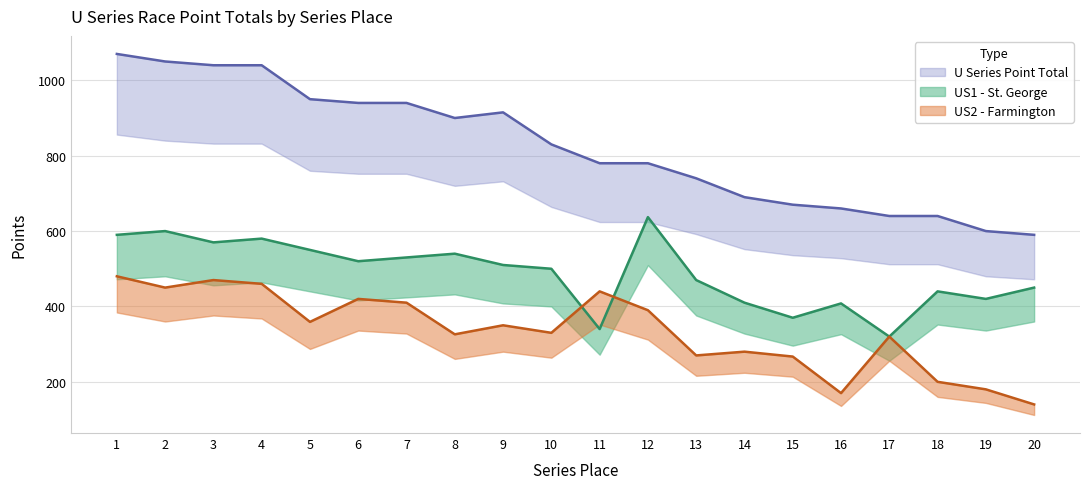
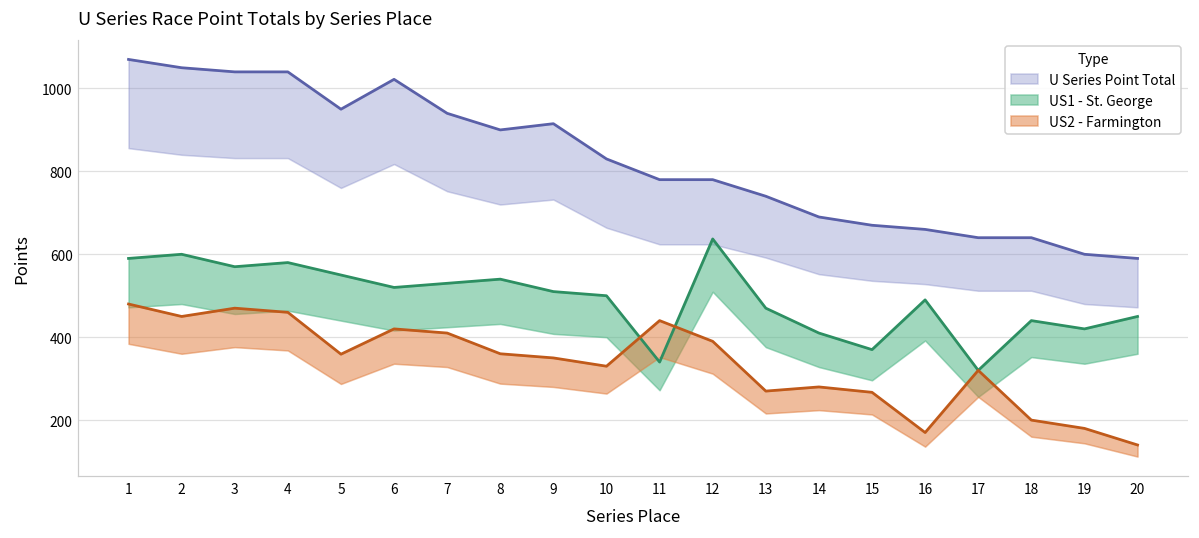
U Series Point Total, 6: 940 -> 1020
US2 - Farmington, 8: 330 -> 360
US1 - St. George, 16: 410 -> 490
